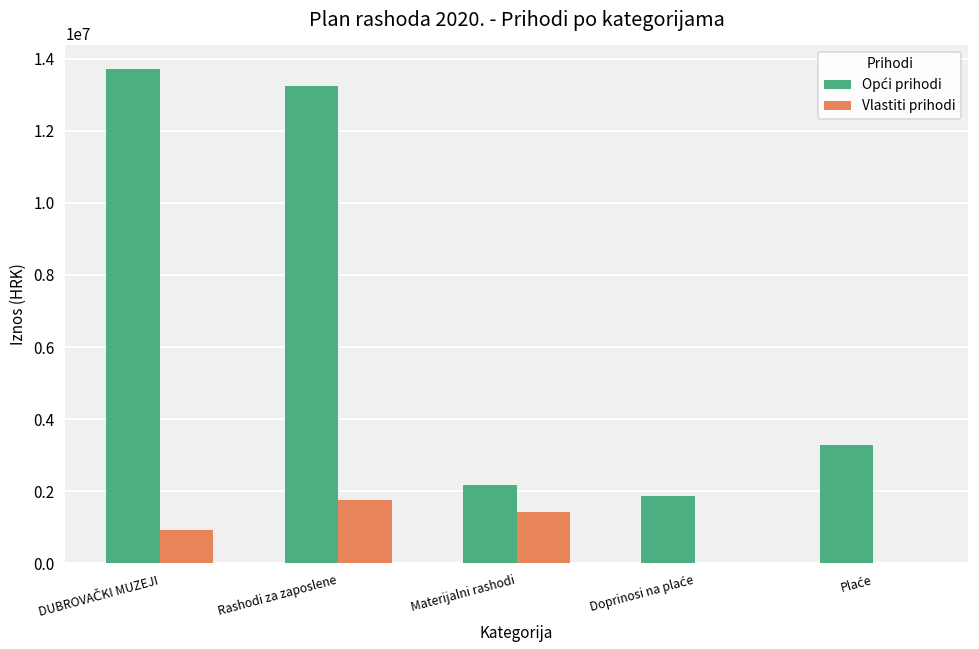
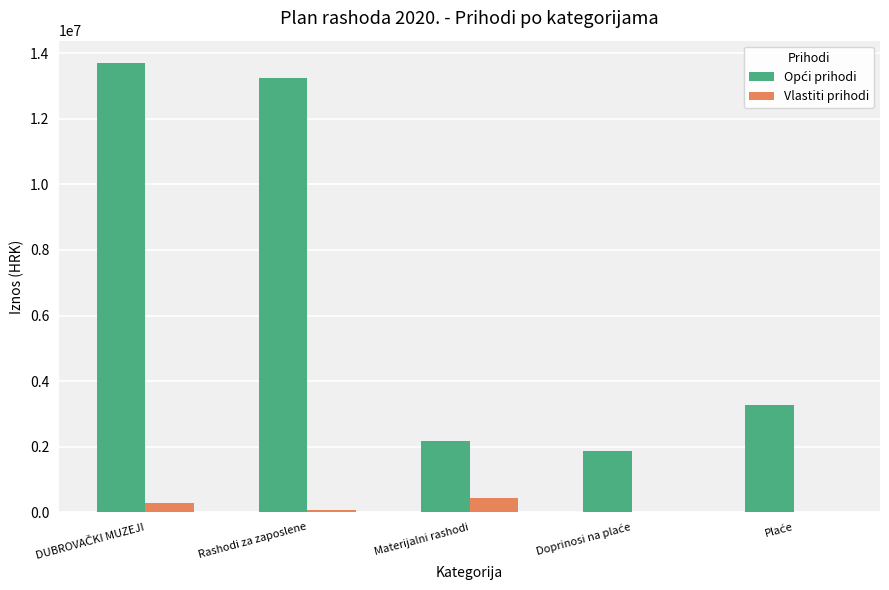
Vlastiti prihodi, DUBROVAČKI MUZEJI: 900000 -> 300000
Vlastiti prihodi, Rashodi za zaposlene: 1800000 -> 100000
Vlastiti prihodi, Materijalni rashodi: 1400000 -> 400000
